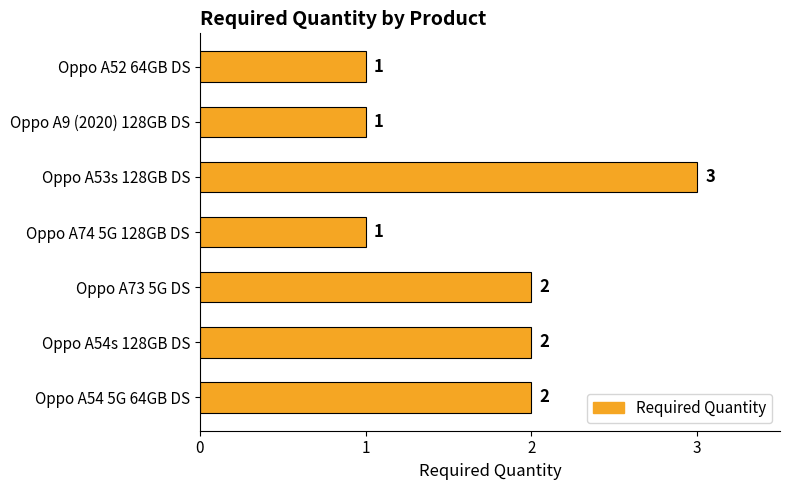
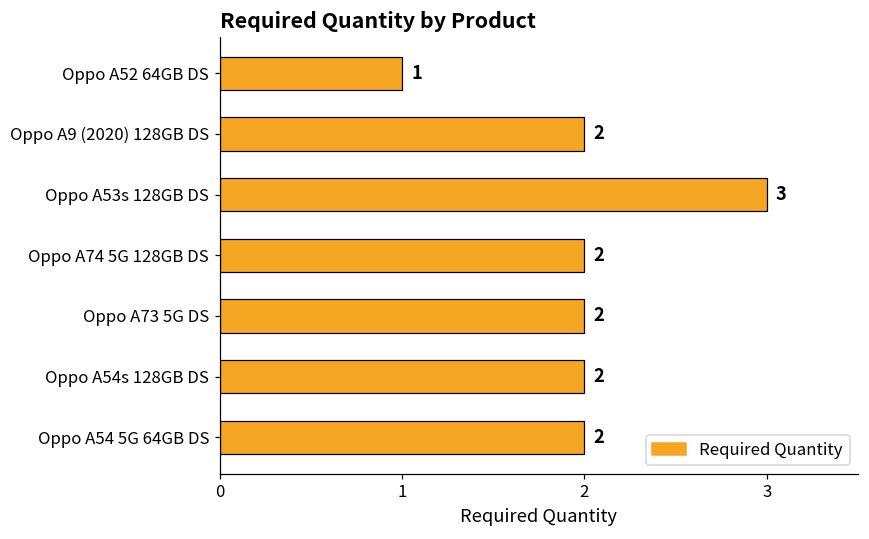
Oppo A9 (2020) 128GB DS: 1 -> 2
Oppo A74 5G 128GB DS: 1 -> 2
